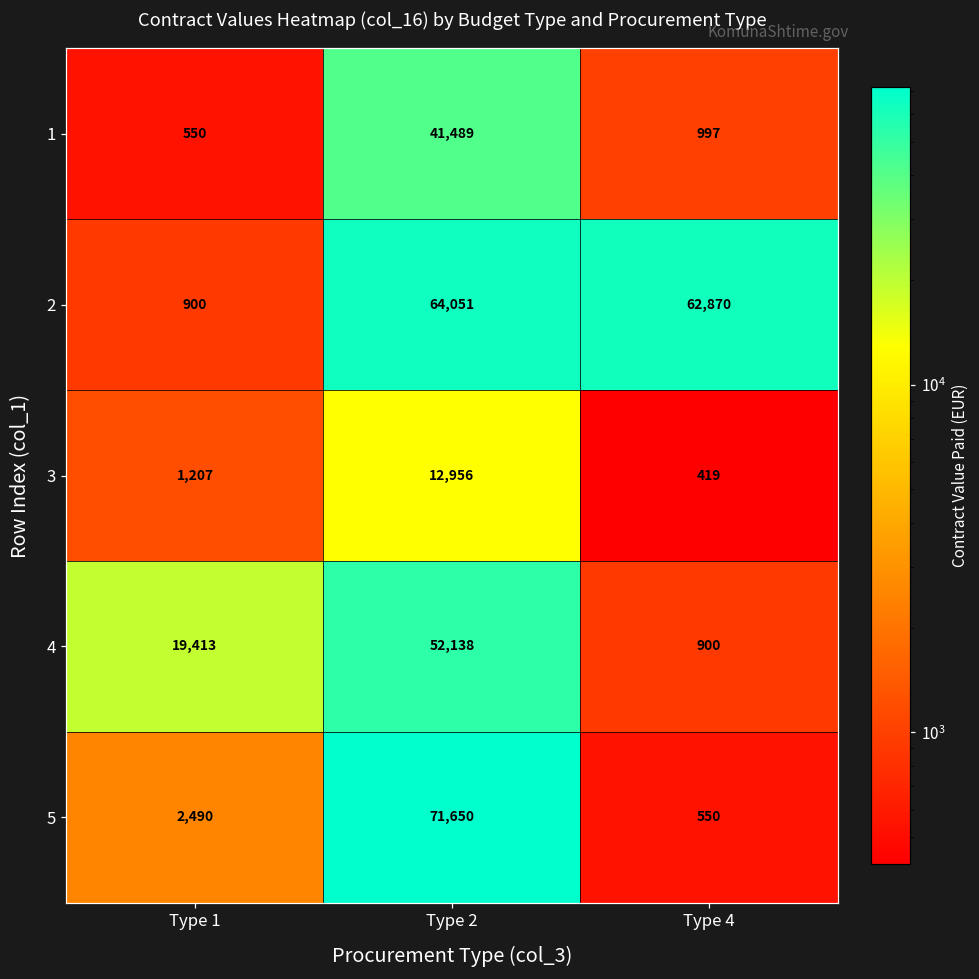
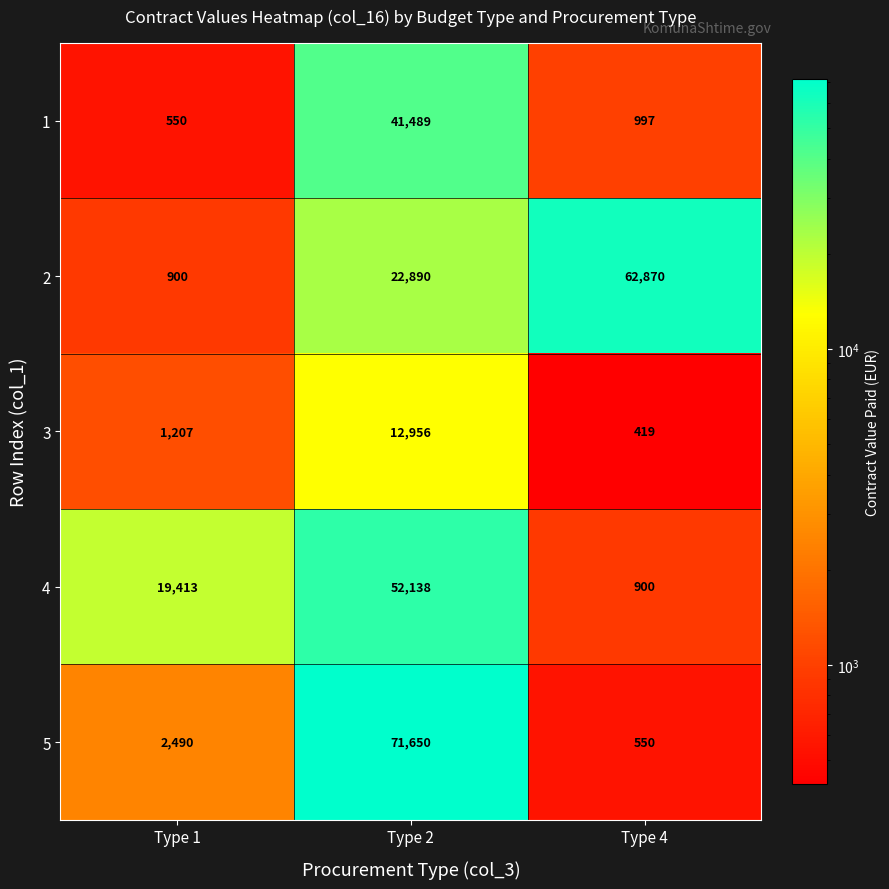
2, Type 2: 64,051 -> 22,890
